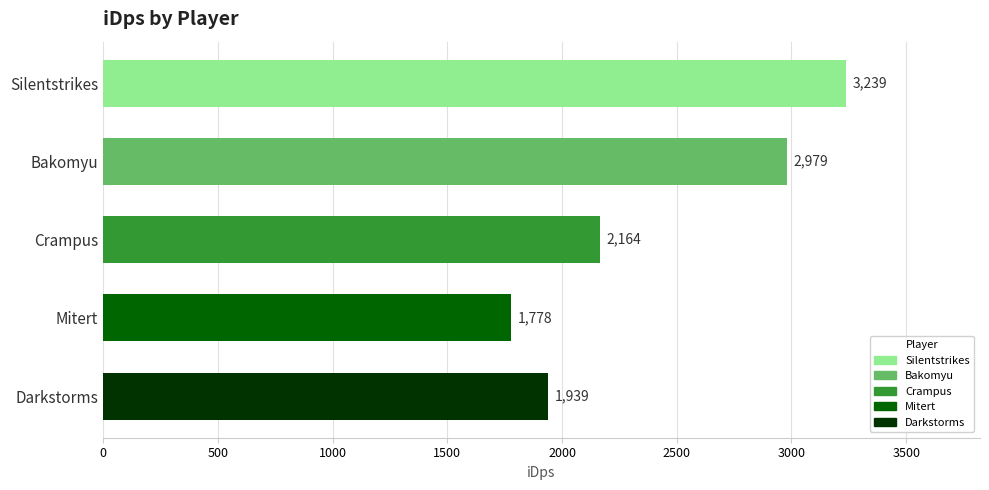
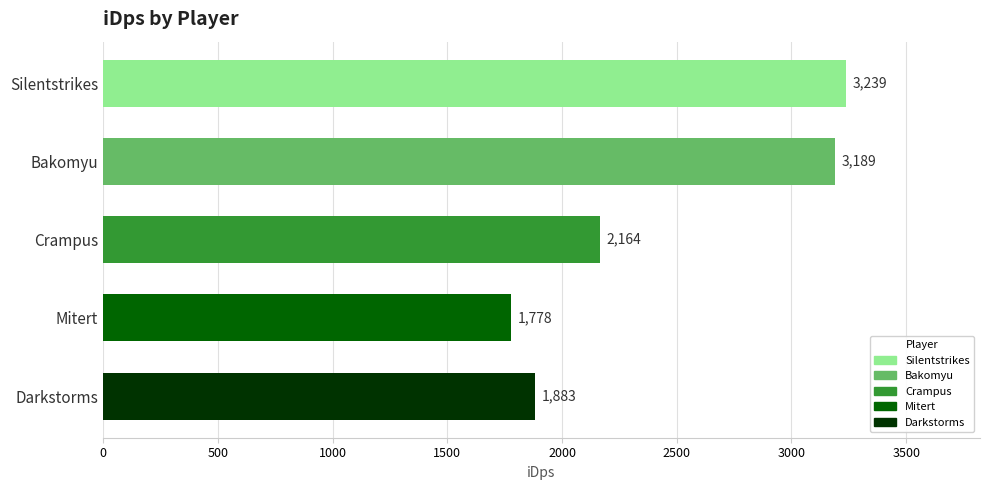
Bakomyu: 2,979 -> 3,189
Darkstorms: 1,939 -> 1,883
